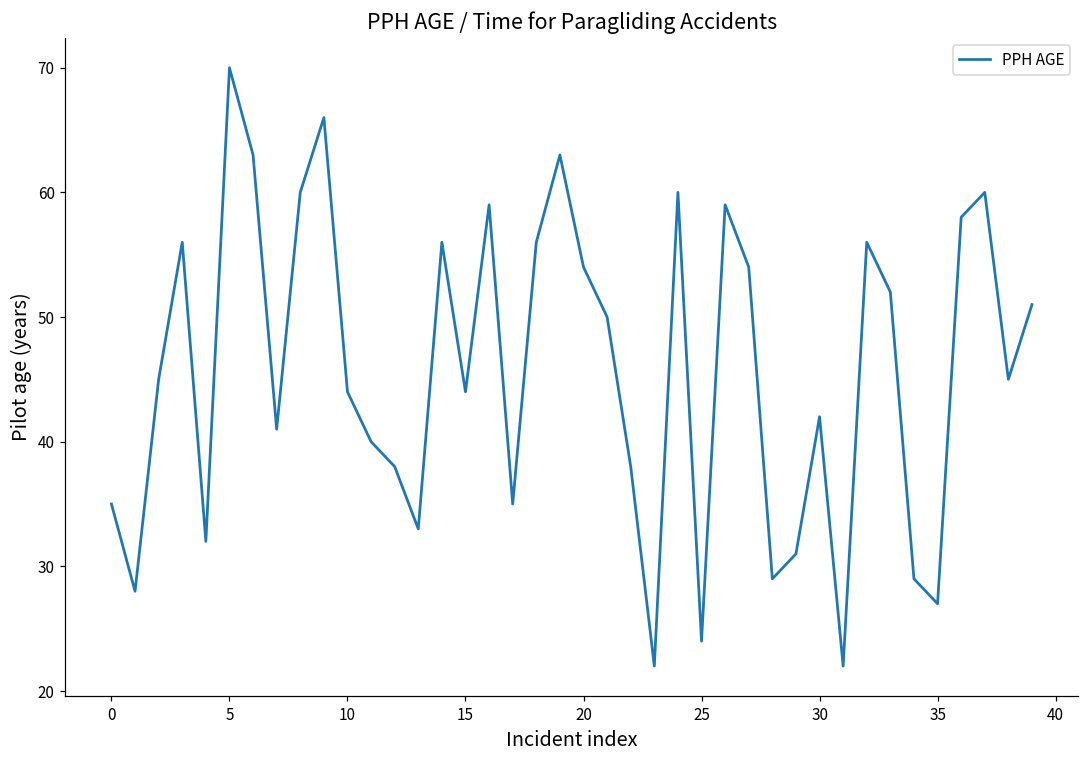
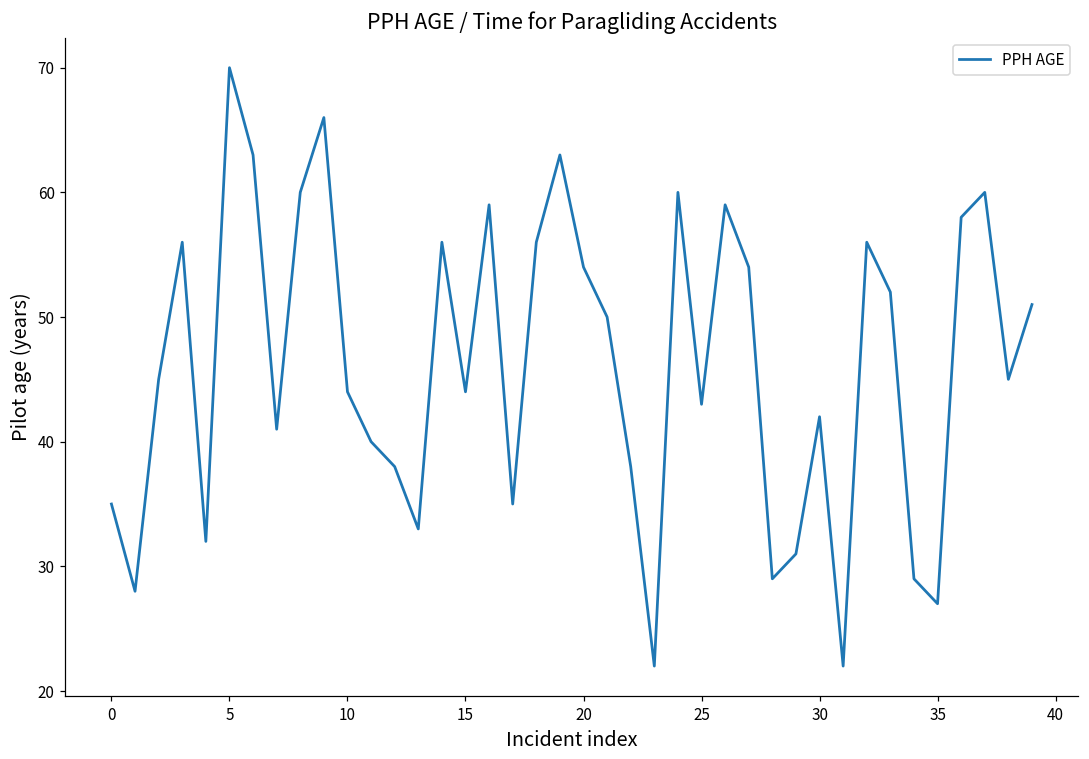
25: 24 -> 43
